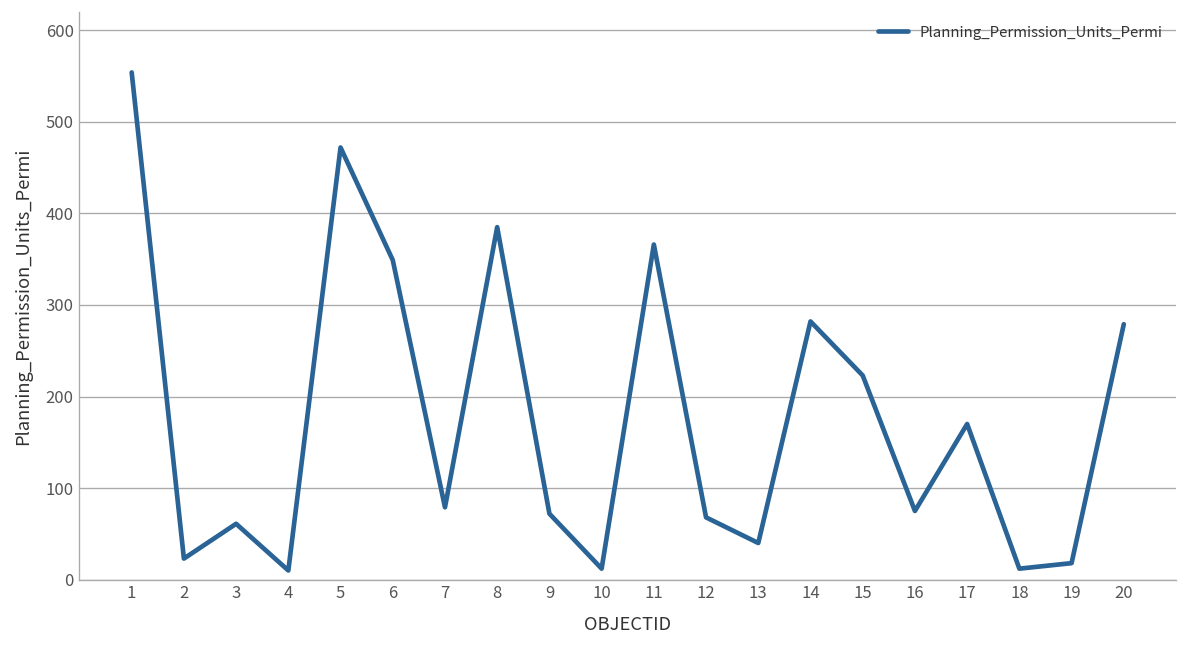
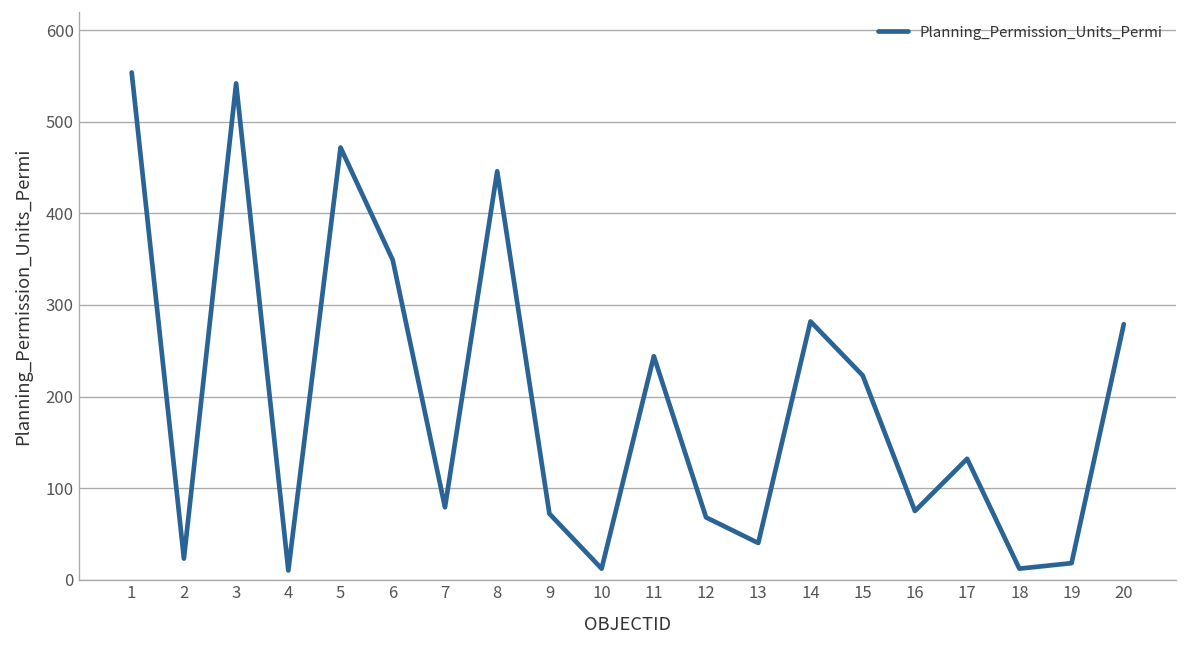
3: 60 -> 540
8: 390 -> 450
11: 370 -> 240
17: 170 -> 130
